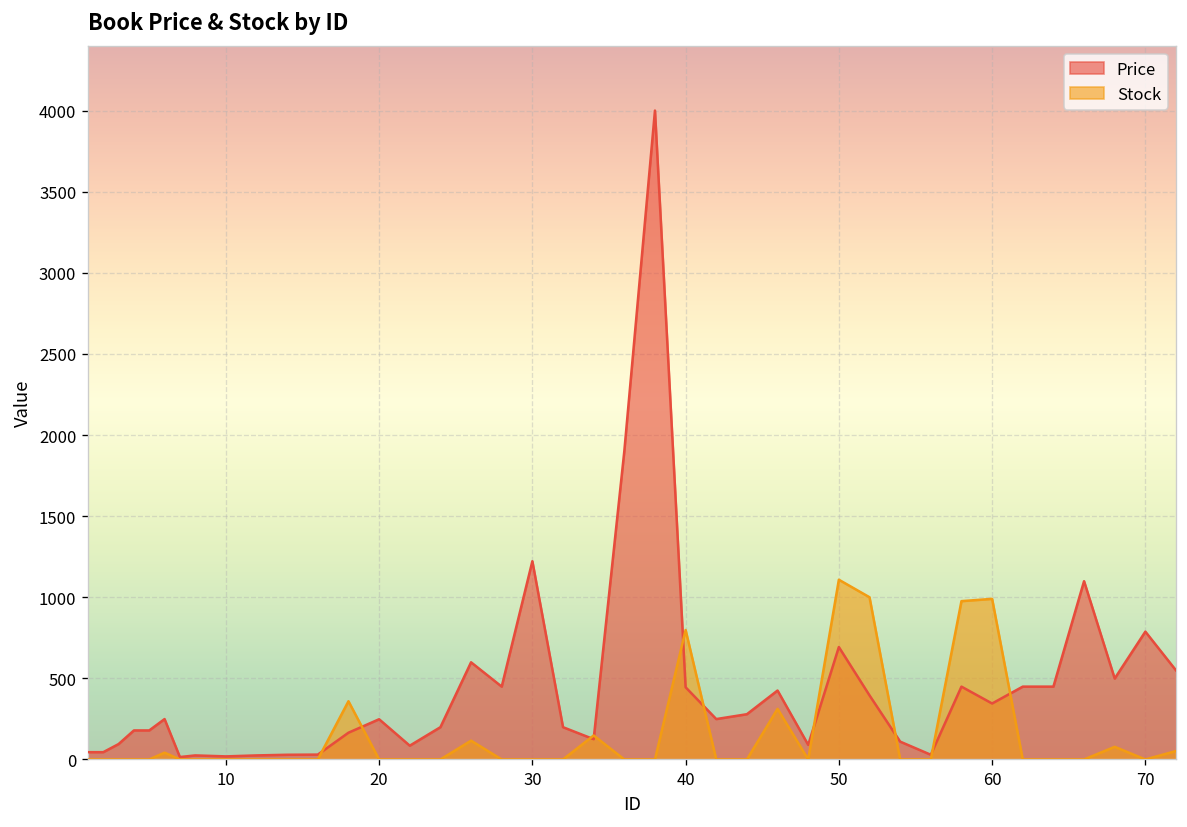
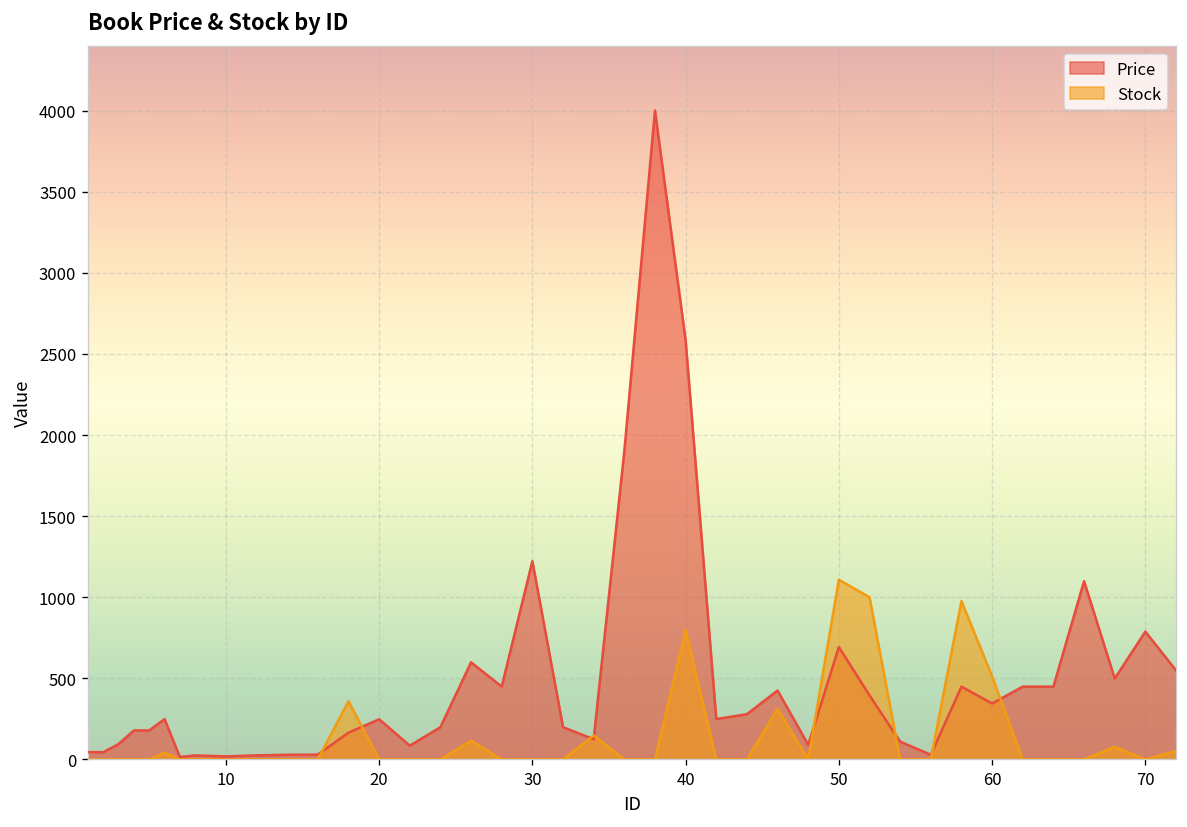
Price, 40: 450 -> 2580
Stock, 60: 990 -> 510
